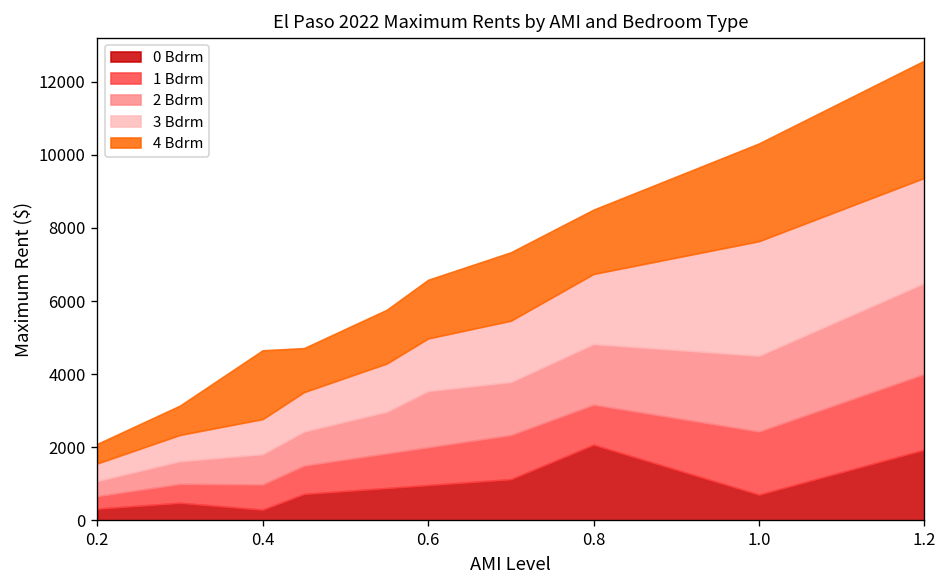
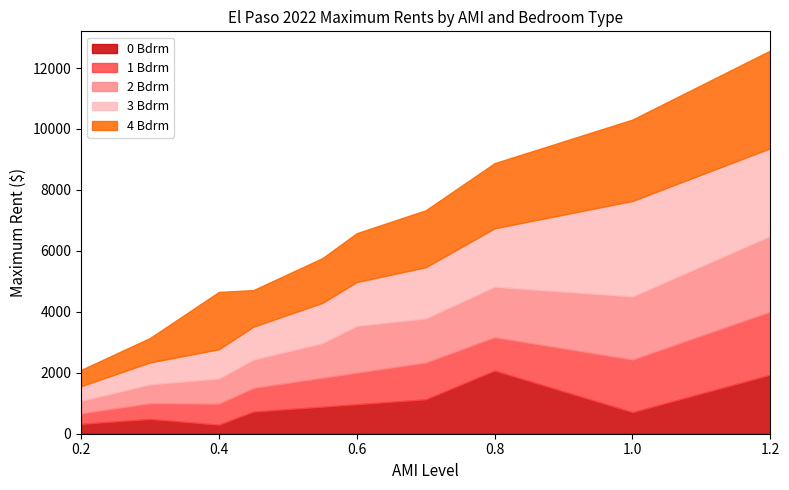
4 Bdrm, 0.8: 1800 -> 2100
